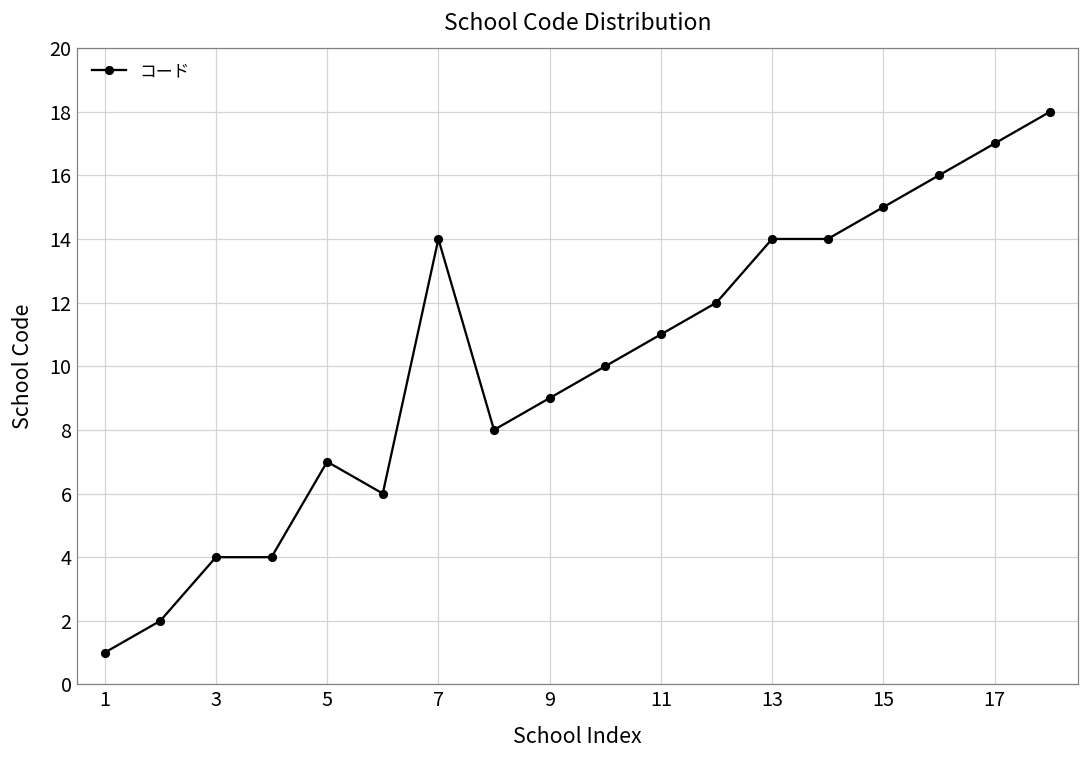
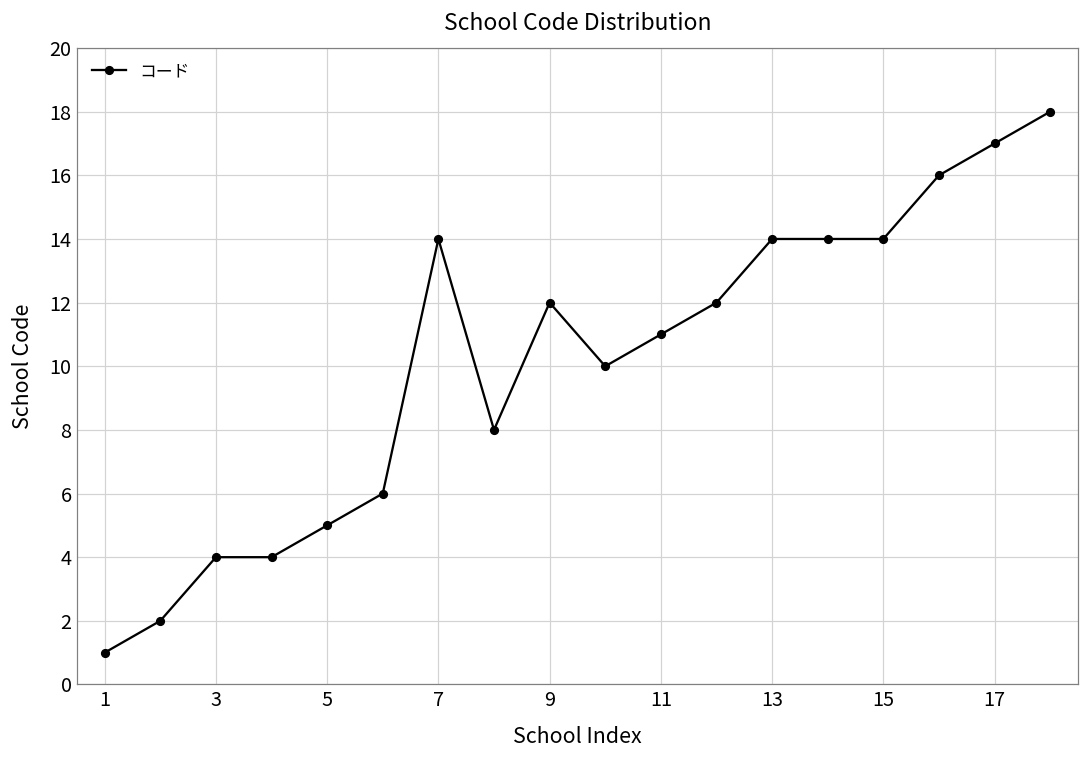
5: 7 -> 5
9: 9 -> 12
15: 15 -> 14
